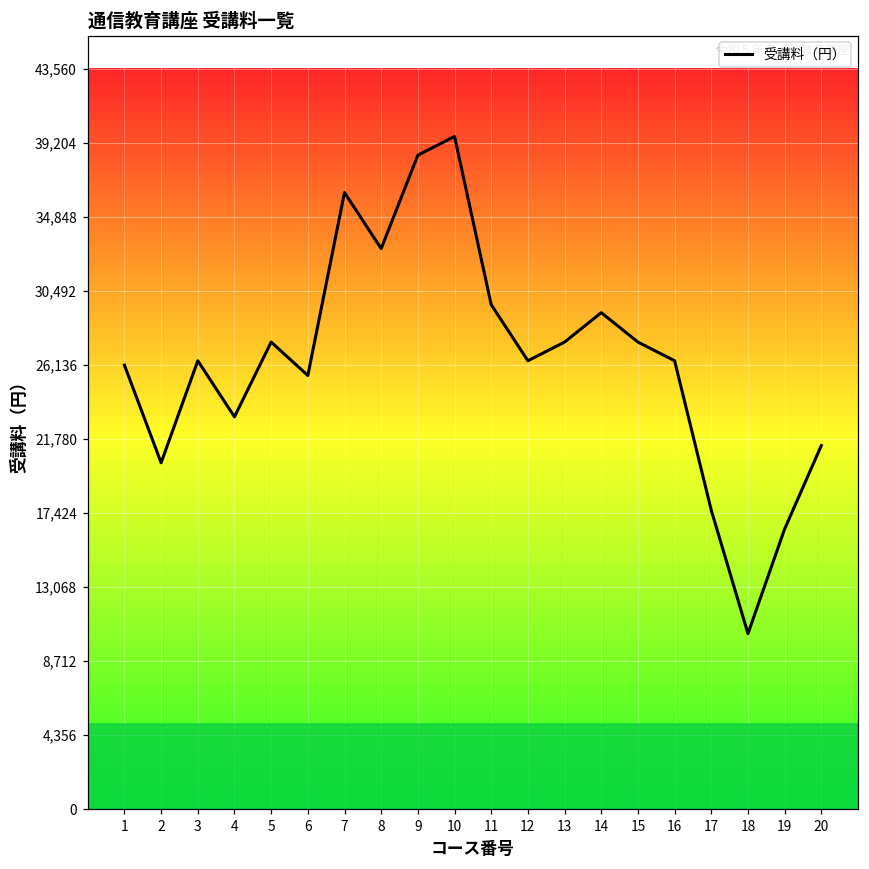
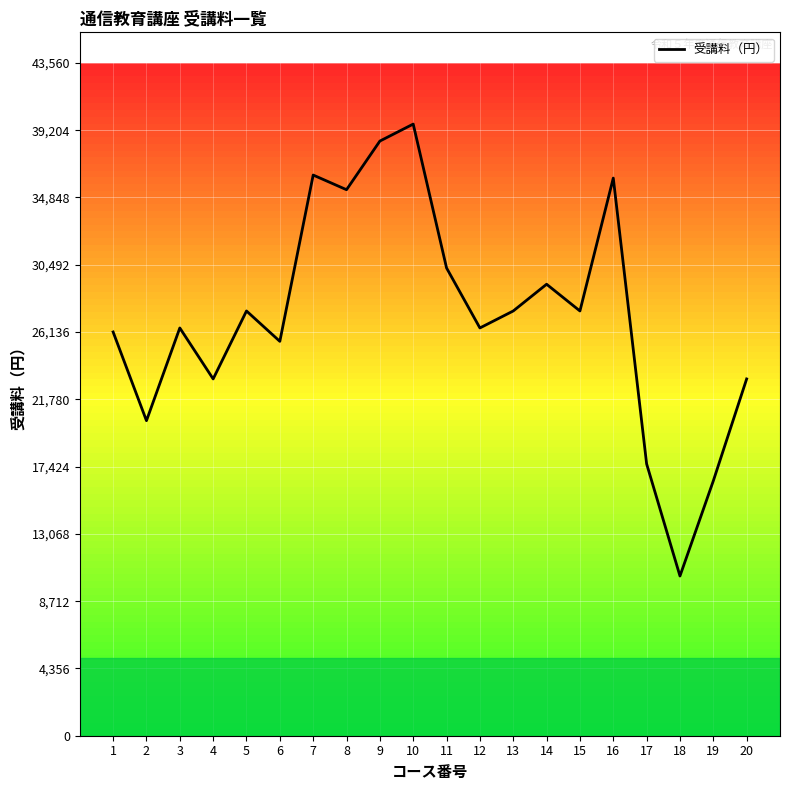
8: 33,000 -> 35,400
11: 29,700 -> 30,300
16: 26,400 -> 36,100
20: 21,400 -> 23,100
